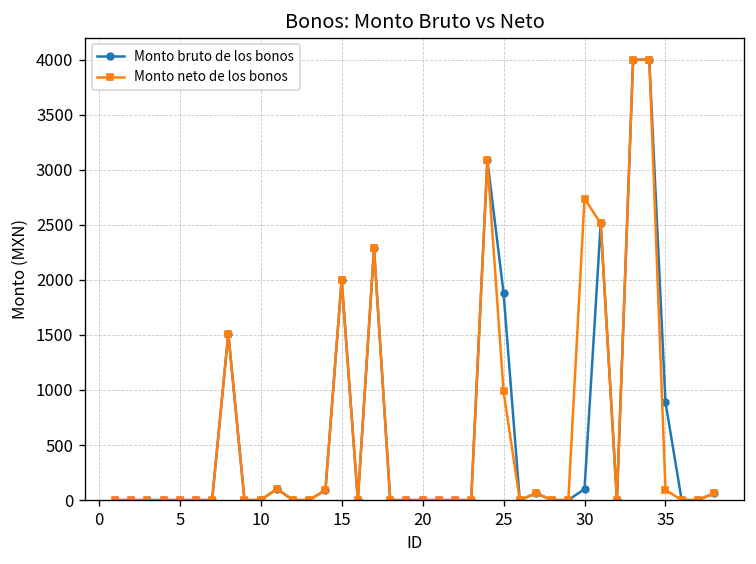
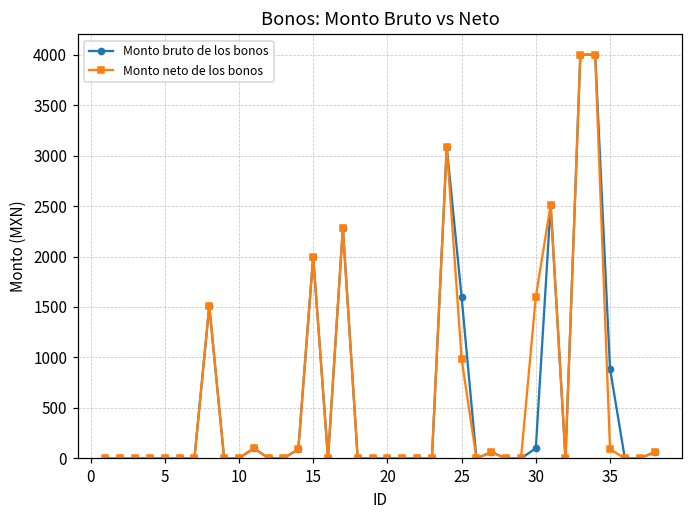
Monto bruto de los bonos, 25: 1900 -> 1600
Monto neto de los bonos, 30: 2700 -> 1600
